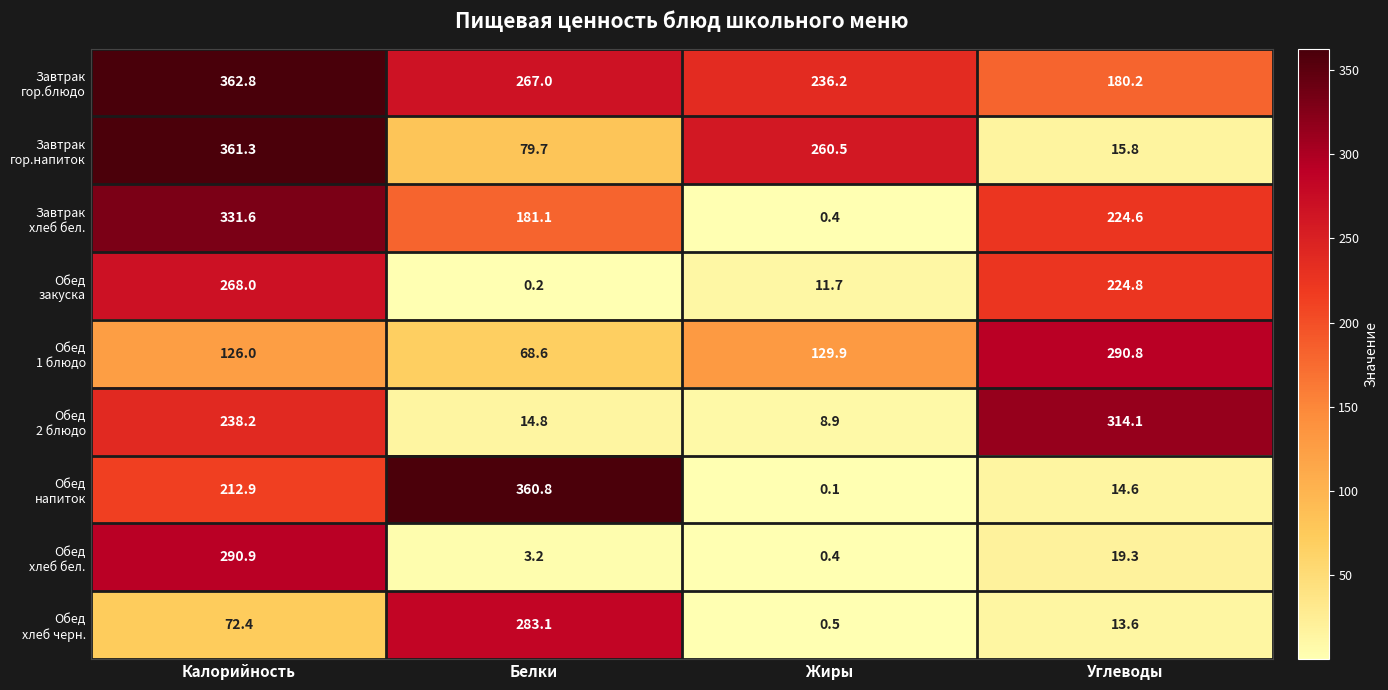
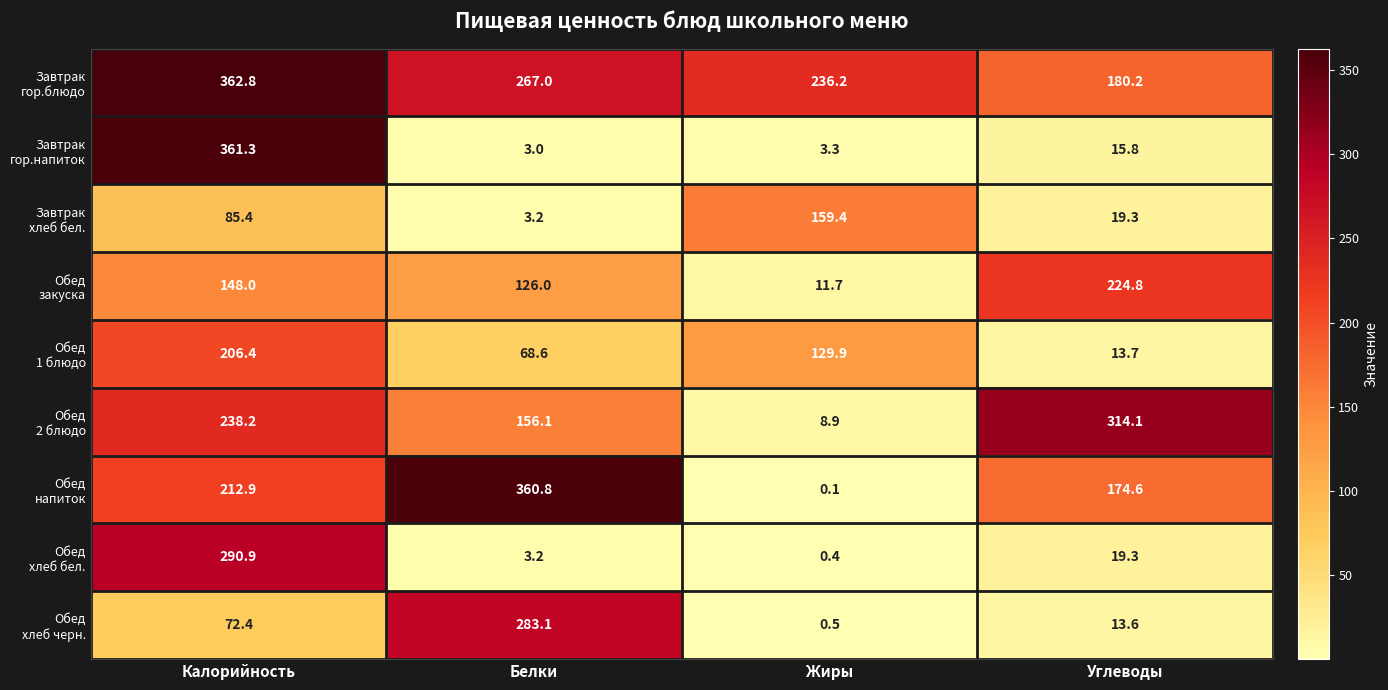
Завтрак гор.напиток, Белки: 79.7 -> 3.0
Завтрак гор.напиток, Жиры: 260.5 -> 3.3
Завтрак хлеб бел., Калорийность: 331.6 -> 85.4
Завтрак хлеб бел., Белки: 181.1 -> 3.2
Завтрак хлеб бел., Жиры: 0.4 -> 159.4
Завтрак хлеб бел., Углеводы: 224.6 -> 19.3
Обед закуска, Калорийность: 268.0 -> 148.0
Обед закуска, Белки: 0.2 -> 126.0
Обед 1 блюдо, Калорийность: 126.0 -> 206.4
Обед 1 блюдо, Углеводы: 290.8 -> 13.7
Обед 2 блюдо, Белки: 14.8 -> 156.1
Обед напиток, Углеводы: 14.6 -> 174.6
